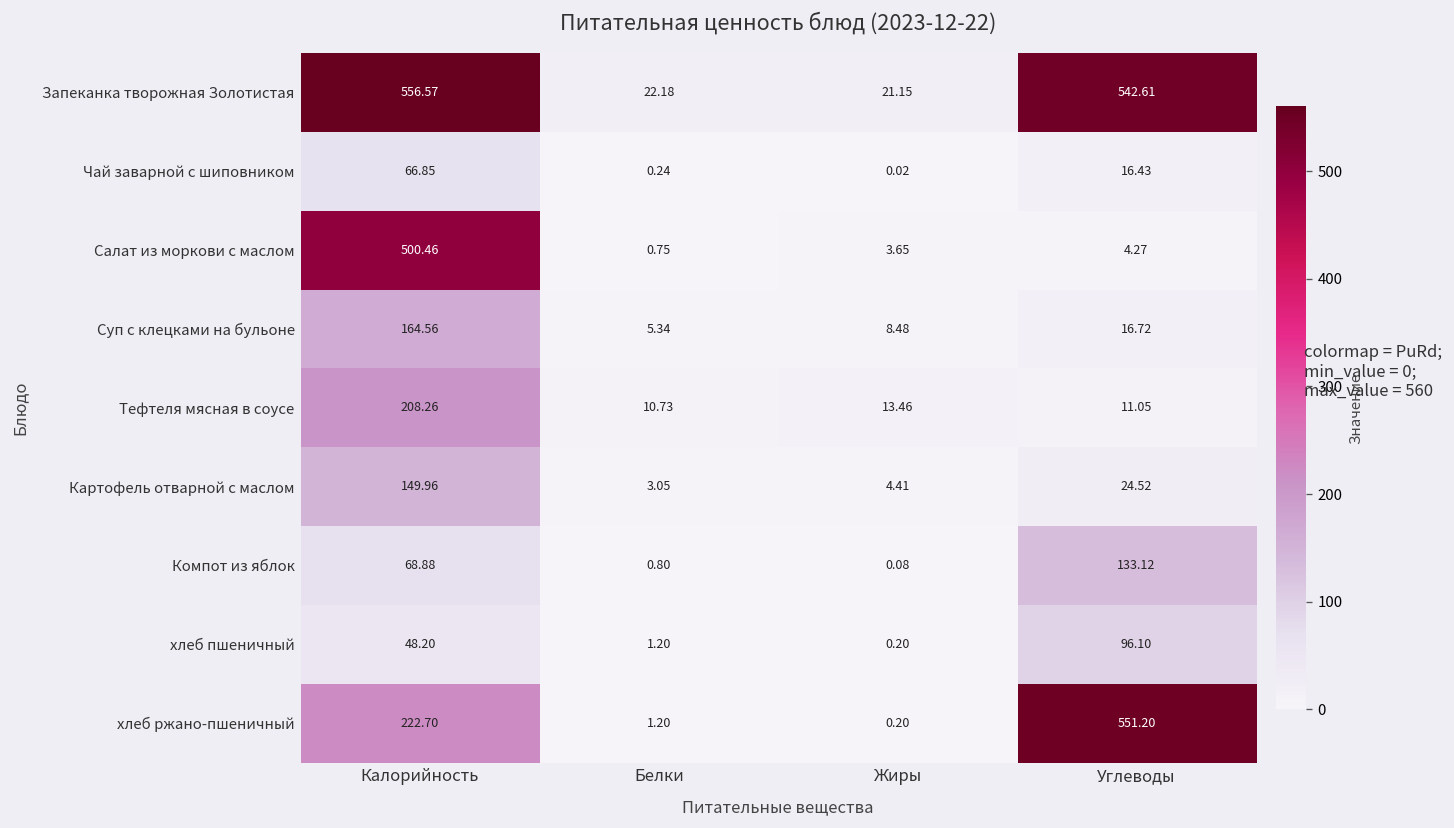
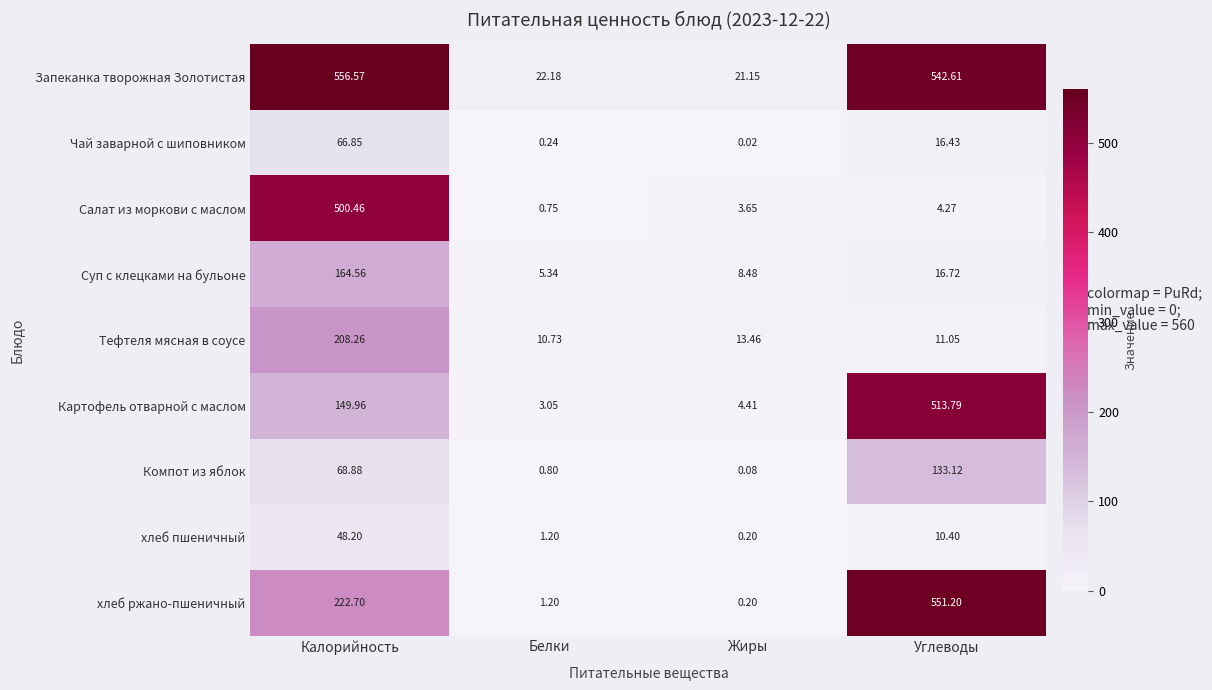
Картофель отварной с маслом, Углеводы: 24.52 -> 513.79
хлеб пшеничный, Углеводы: 96.10 -> 10.40
